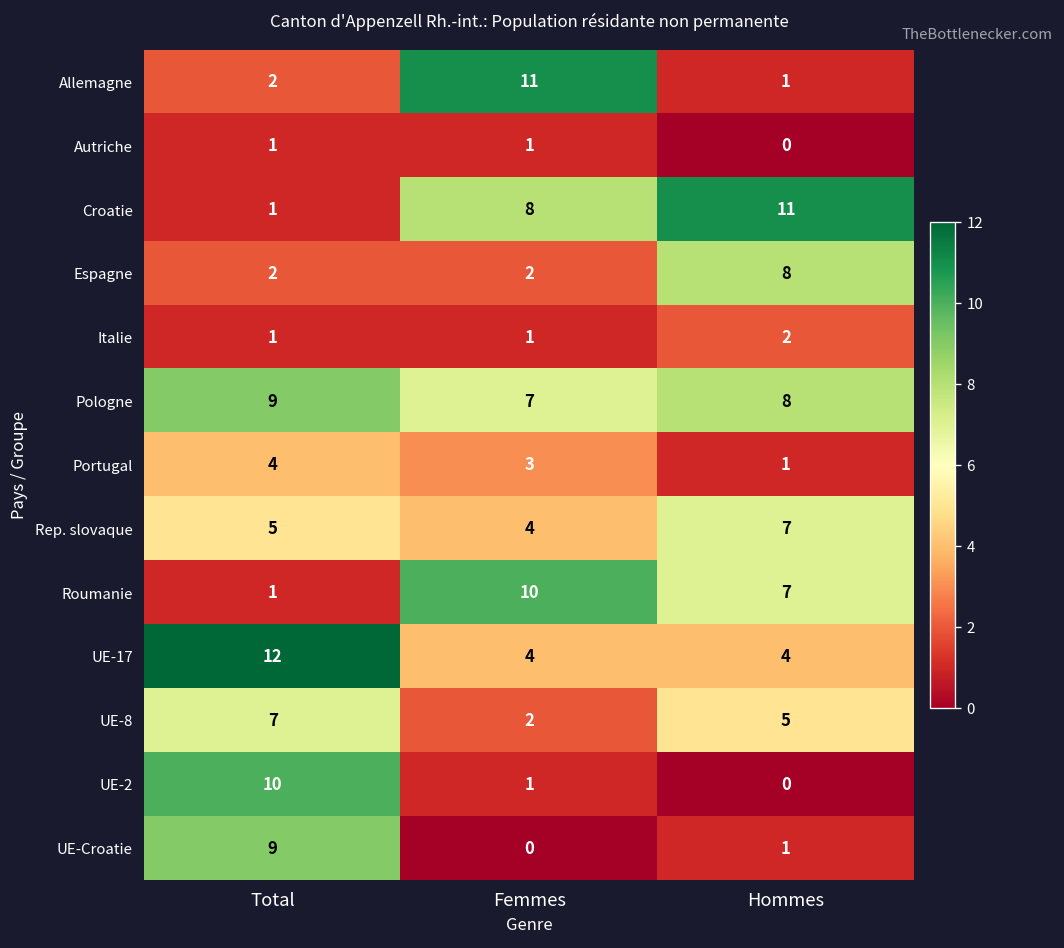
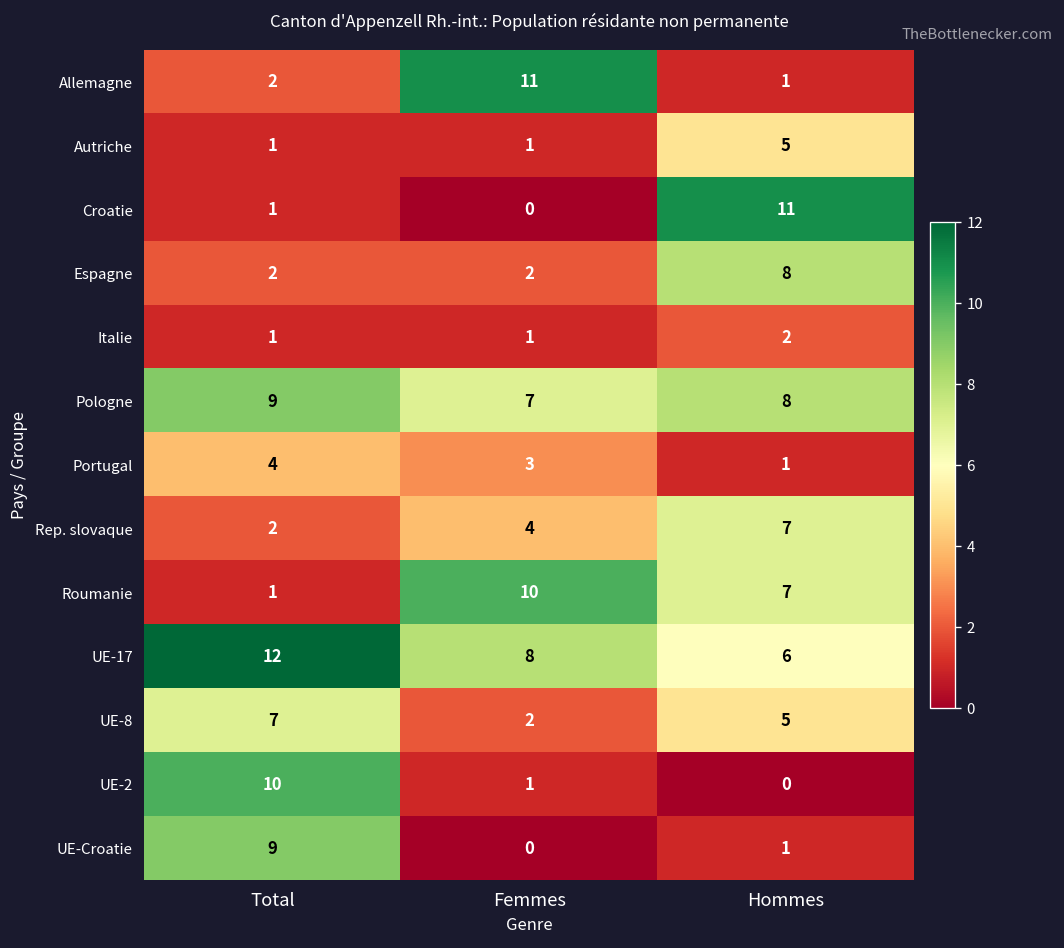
Autriche, Hommes: 0 -> 5
Croatie, Femmes: 8 -> 0
Rep. slovaque, Total: 5 -> 2
UE-17, Femmes: 4 -> 8
UE-17, Hommes: 4 -> 6
